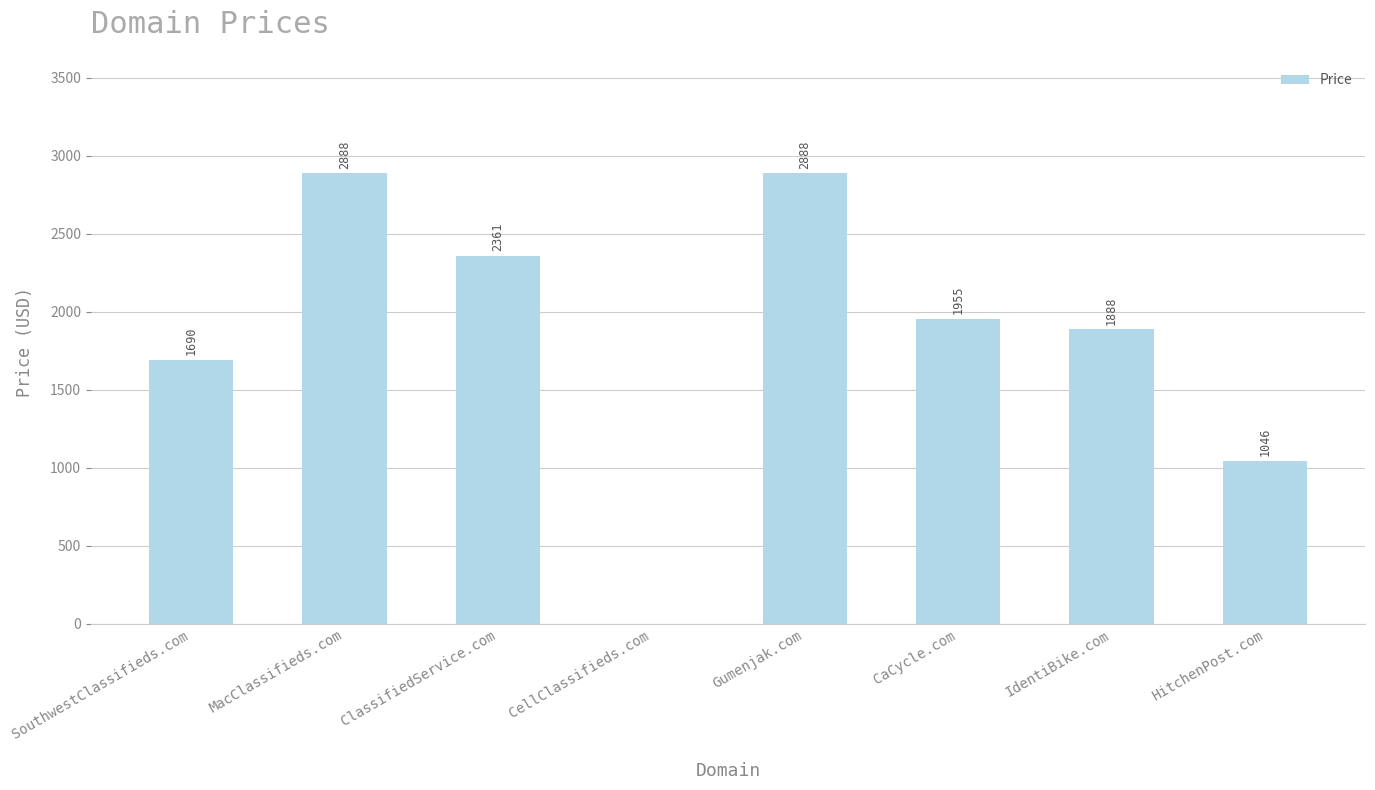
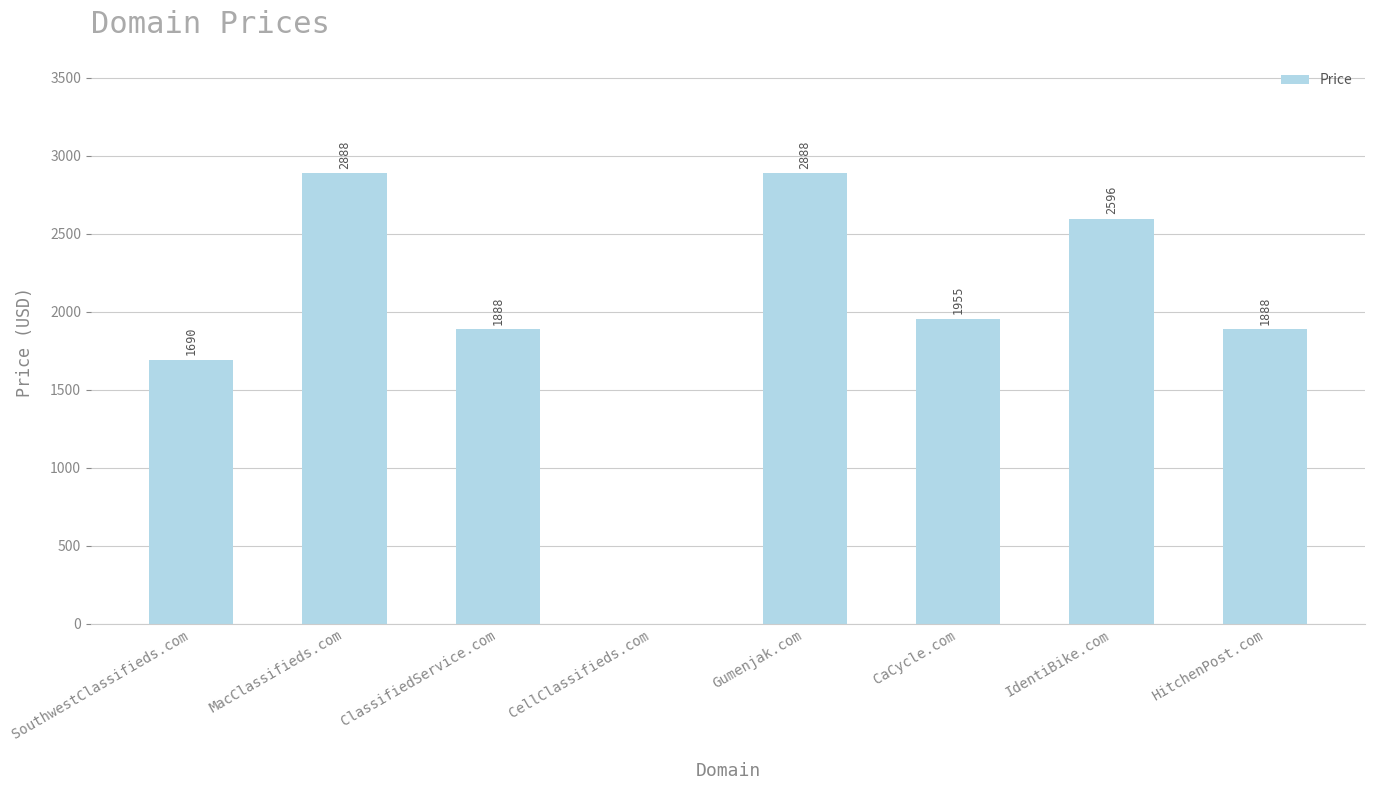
ClassifiedService.com: 2361 -> 1888
IdentiBike.com: 1888 -> 2596
HitchenPost.com: 1046 -> 1888
